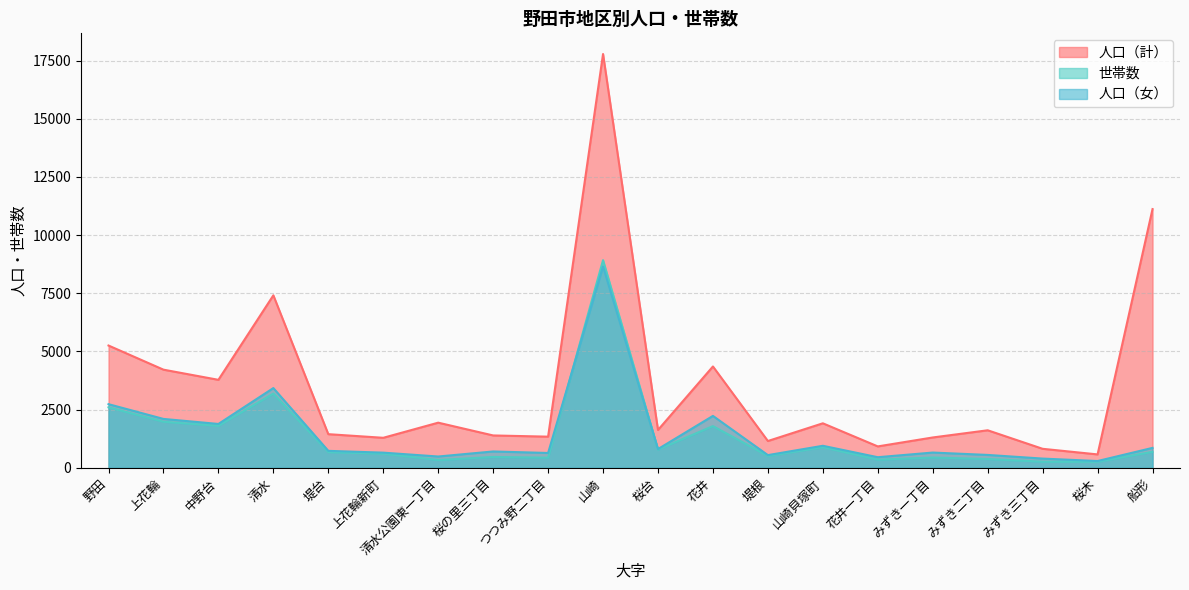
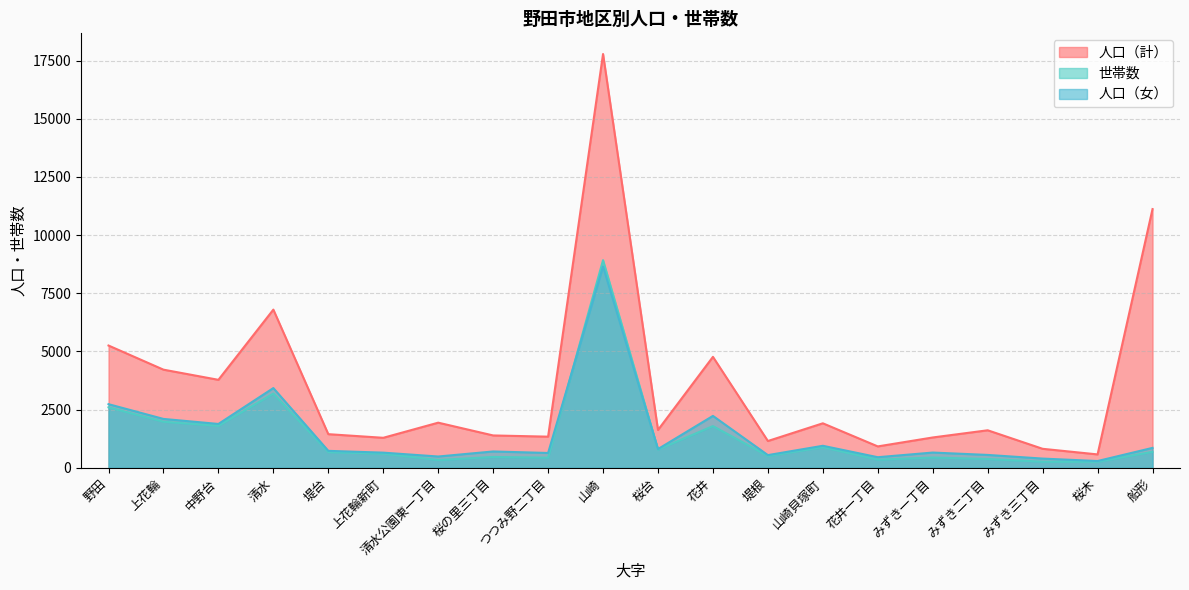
人口（計）, 清水: 7400 -> 6800
人口（計）, 花井: 4400 -> 4800
